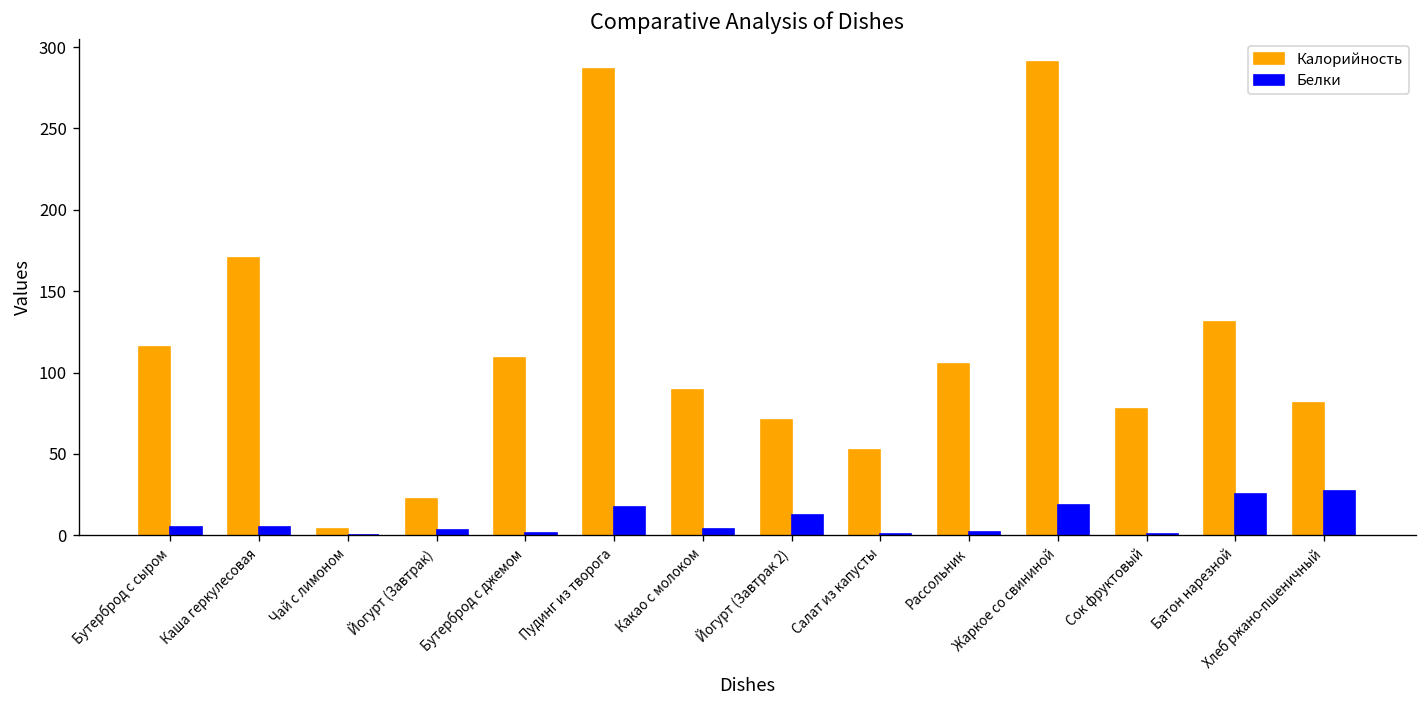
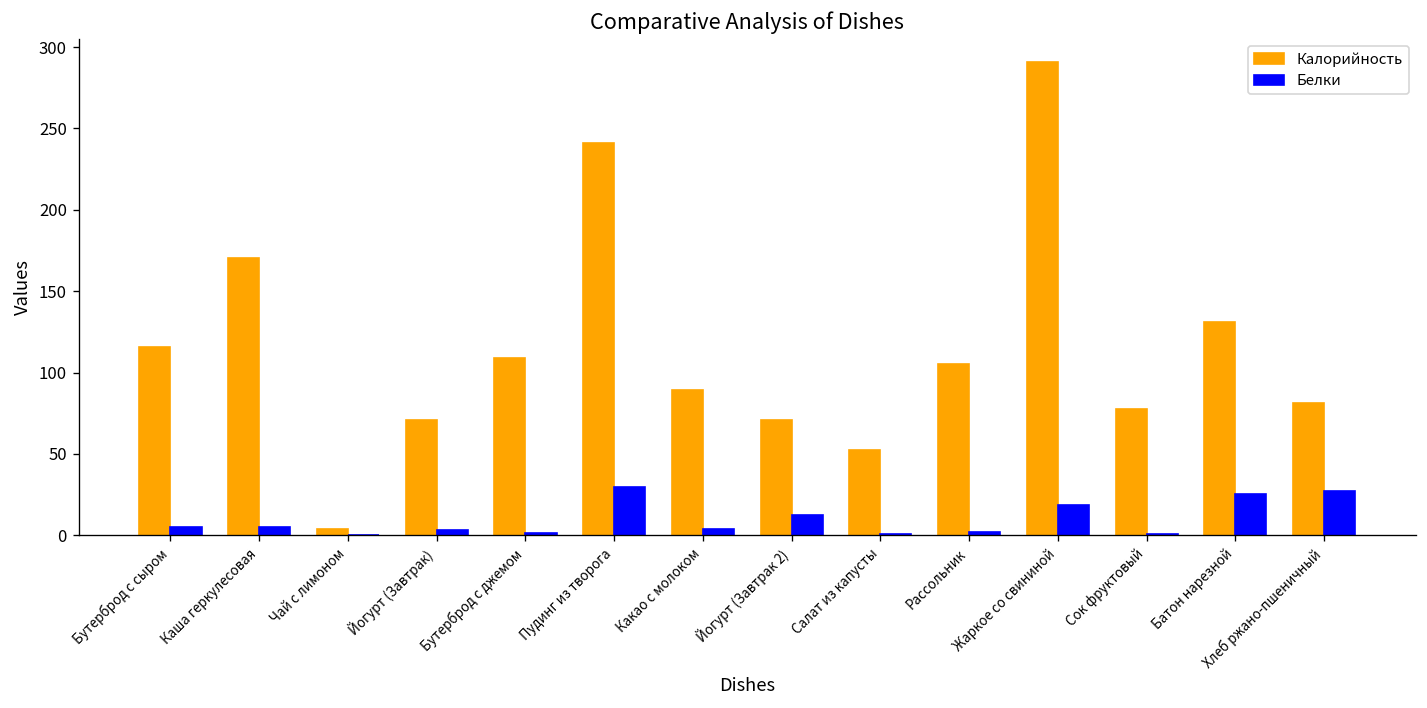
Калорийность, Йогурт (Завтрак): 22 -> 71
Калорийность, Пудинг из творога: 287 -> 241
Белки, Пудинг из творога: 17 -> 30
